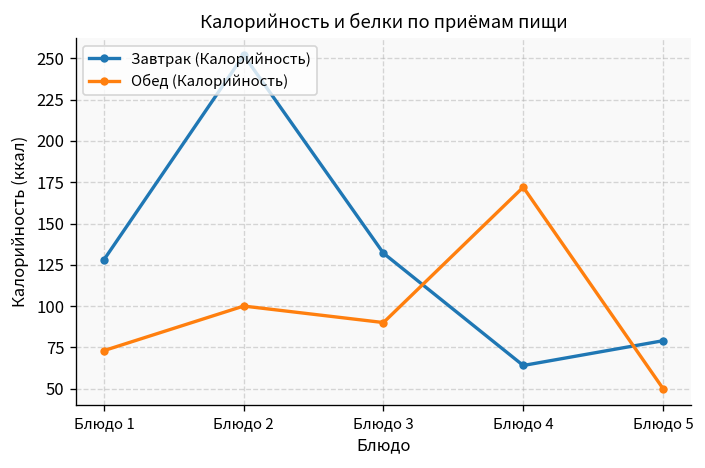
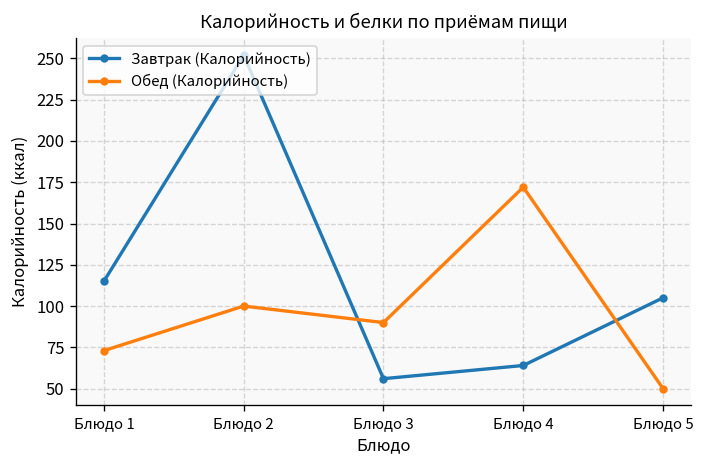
Завтрак (Калорийность), Блюдо 1: 128 -> 115
Завтрак (Калорийность), Блюдо 3: 132 -> 56
Завтрак (Калорийность), Блюдо 5: 79 -> 105
